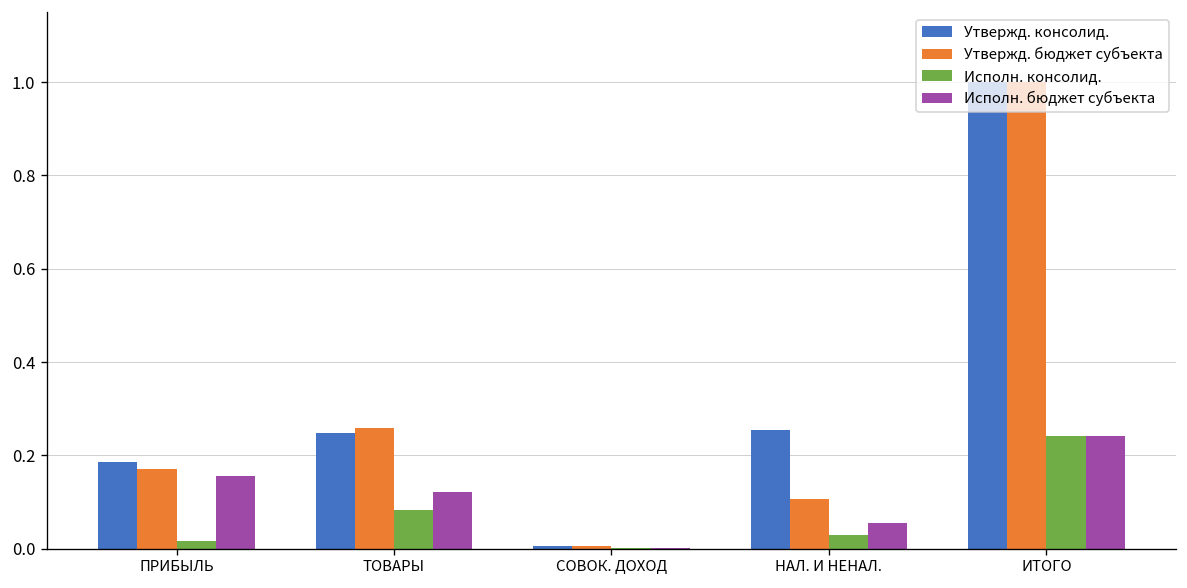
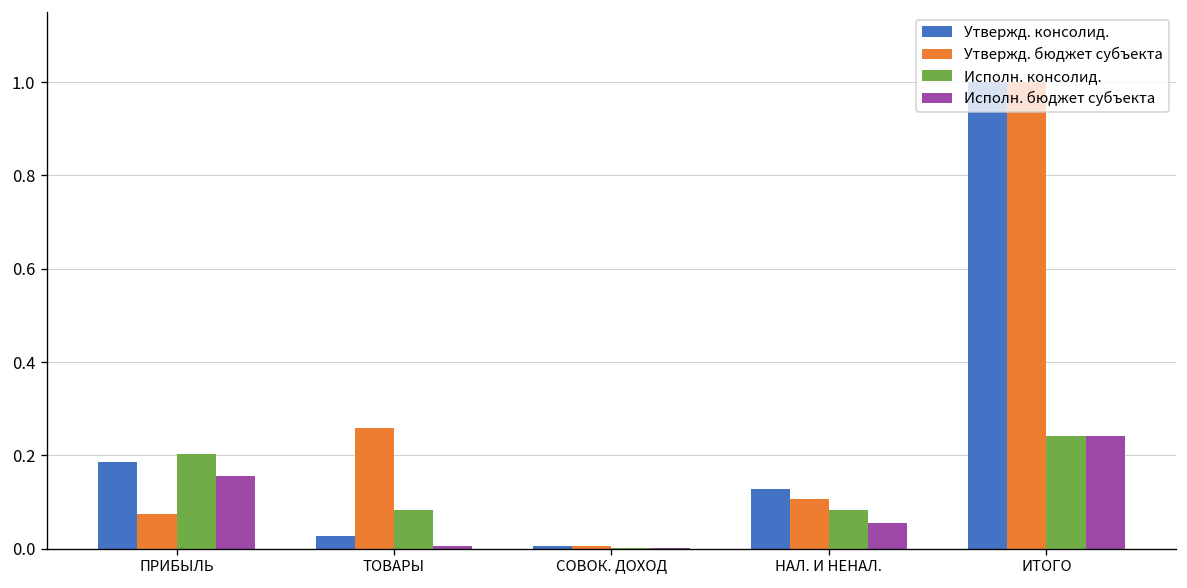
Утвержд. бюджет субъекта, ПРИБЫЛЬ: 0.17 -> 0.07
Исполн. консолид., ПРИБЫЛЬ: 0.02 -> 0.20
Утвержд. консолид., ТОВАРЫ: 0.25 -> 0.03
Исполн. бюджет субъекта, ТОВАРЫ: 0.12 -> 0.01
Утвержд. консолид., НАЛ. И НЕНАЛ.: 0.25 -> 0.13
Исполн. консолид., НАЛ. И НЕНАЛ.: 0.03 -> 0.08
